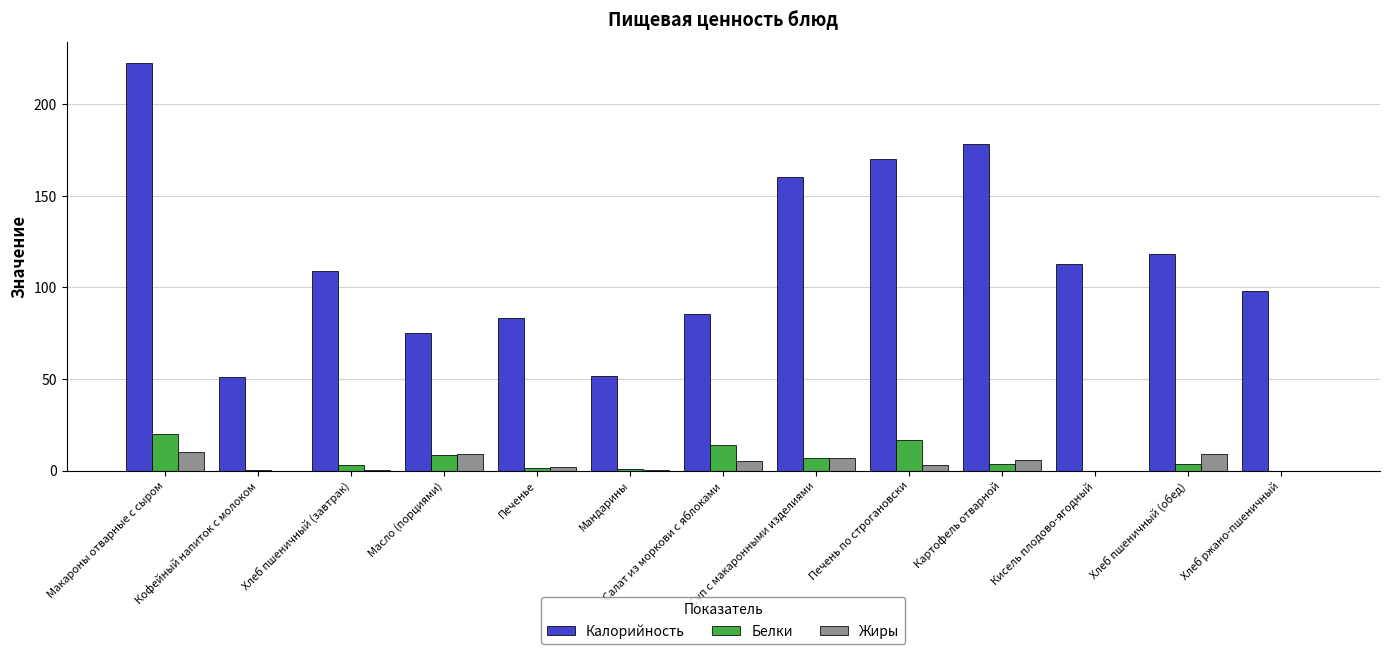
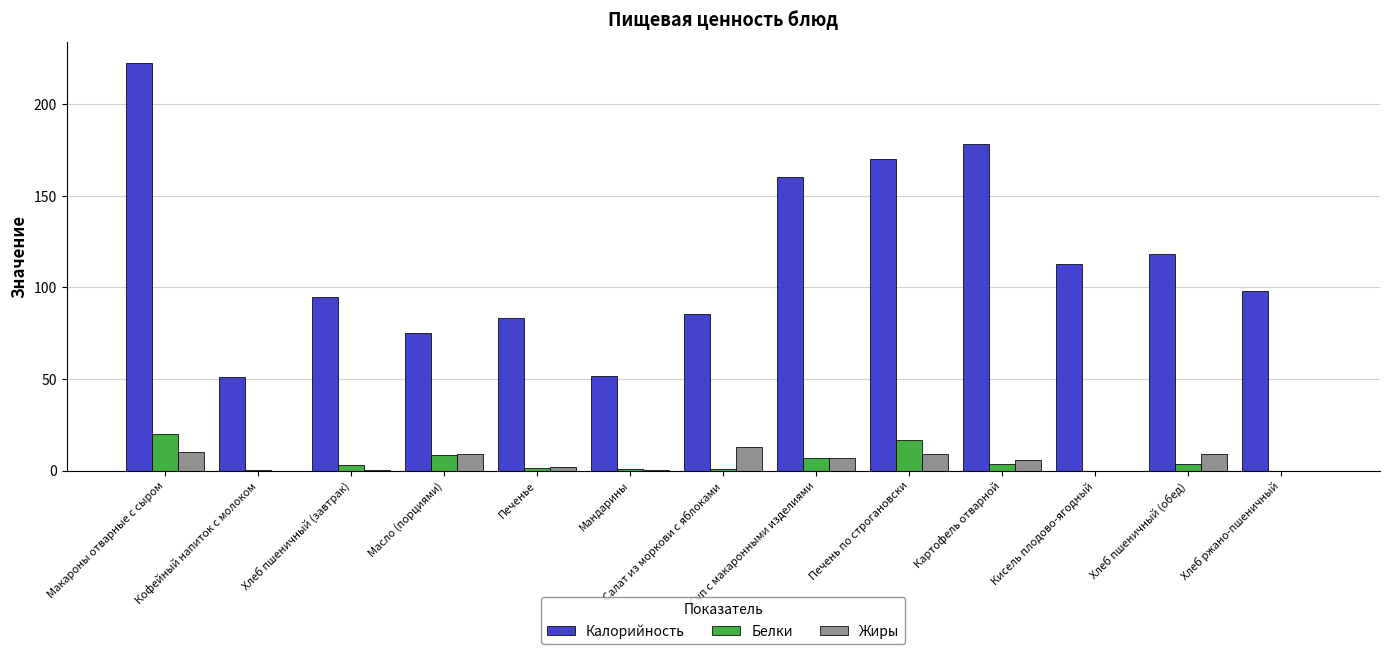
Калорийность, Хлеб пшеничный (завтрак): 109 -> 95
Белки, Салат из моркови с яблоками: 14 -> 1
Жиры, Салат из моркови с яблоками: 5 -> 13
Жиры, Печень по строгановски: 3 -> 9
